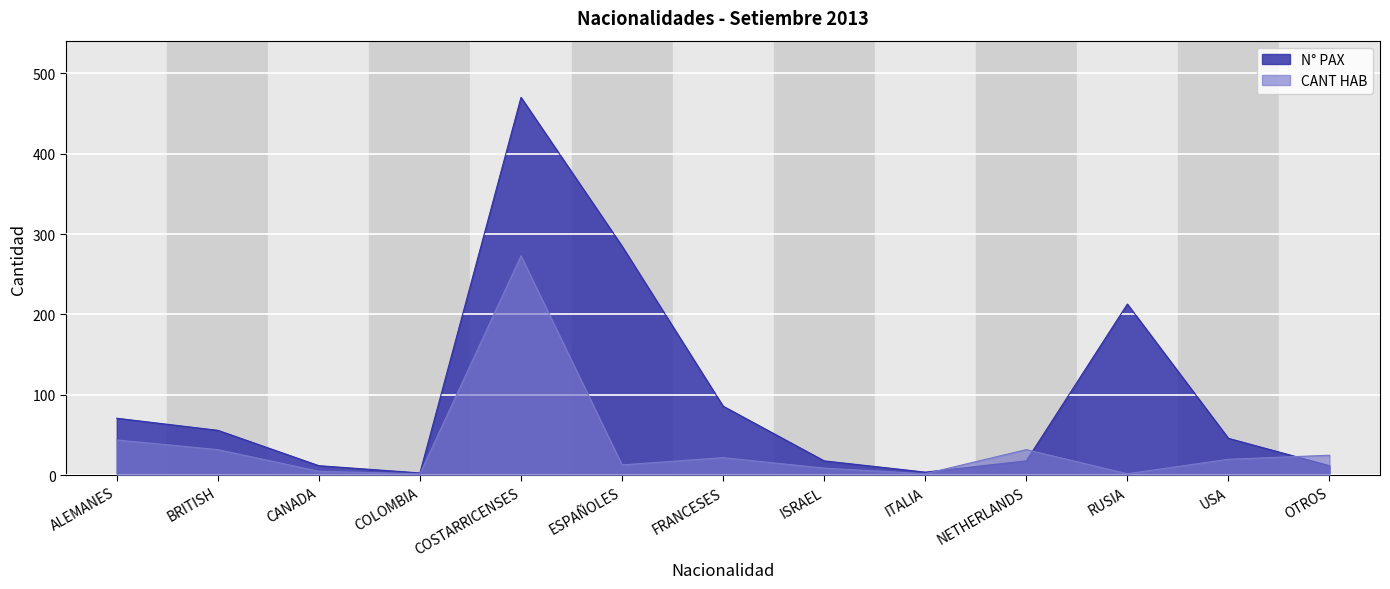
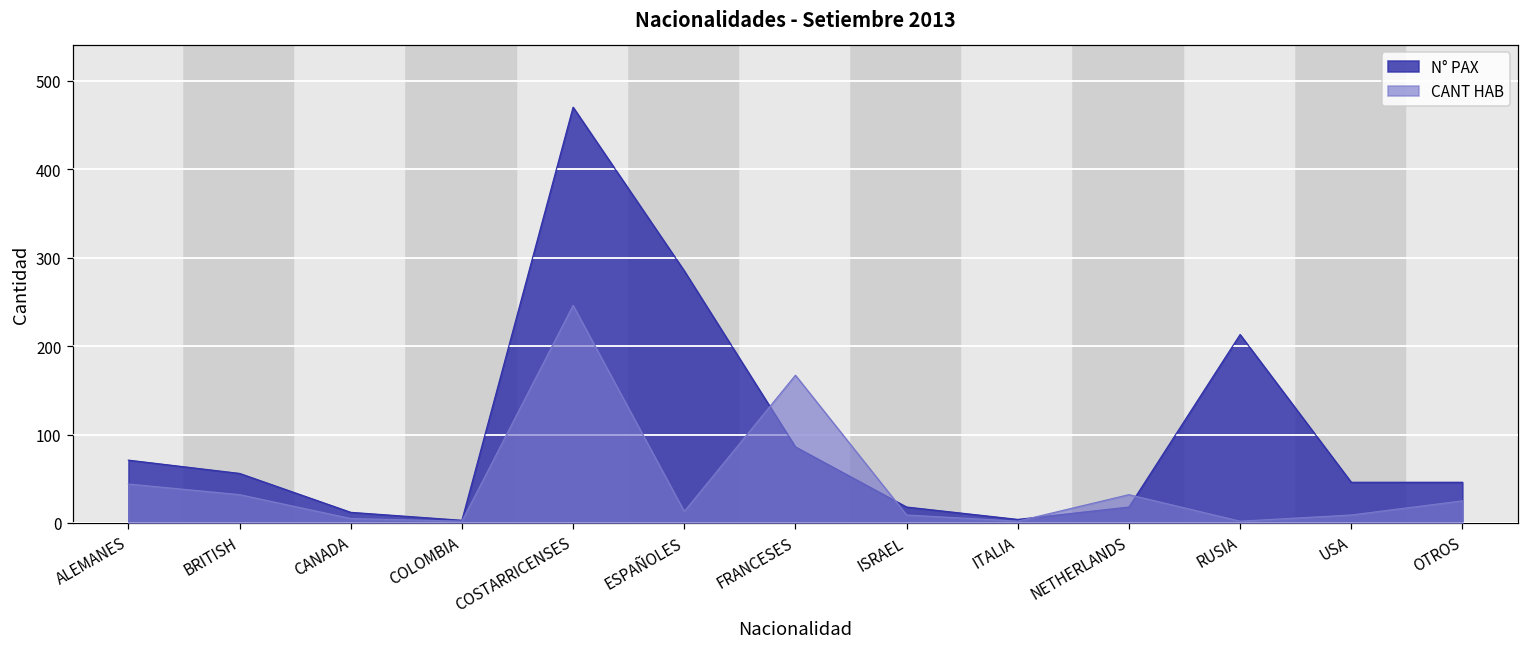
CANT HAB, COSTARRICENSES: 270 -> 250
CANT HAB, FRANCESES: 20 -> 170
CANT HAB, USA: 20 -> 10
N° PAX, OTROS: 10 -> 50
